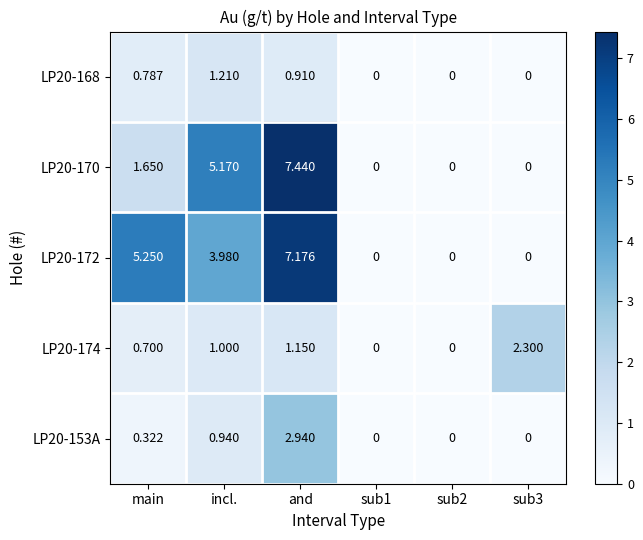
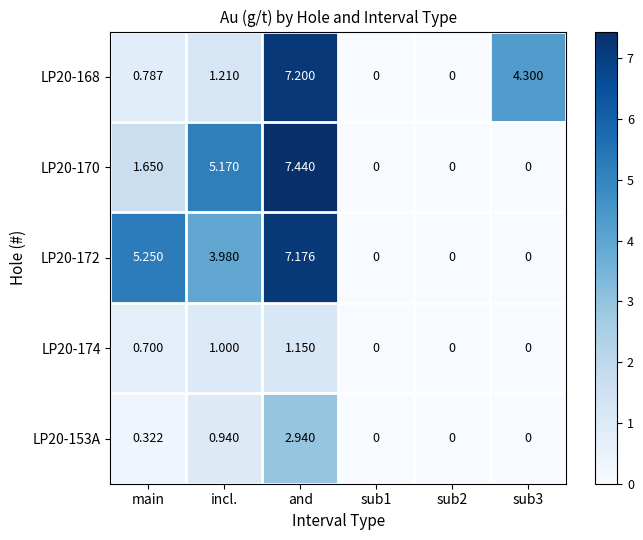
LP20-168, and: 0.910 -> 7.200
LP20-168, sub3: 0 -> 4.300
LP20-174, sub3: 2.300 -> 0
